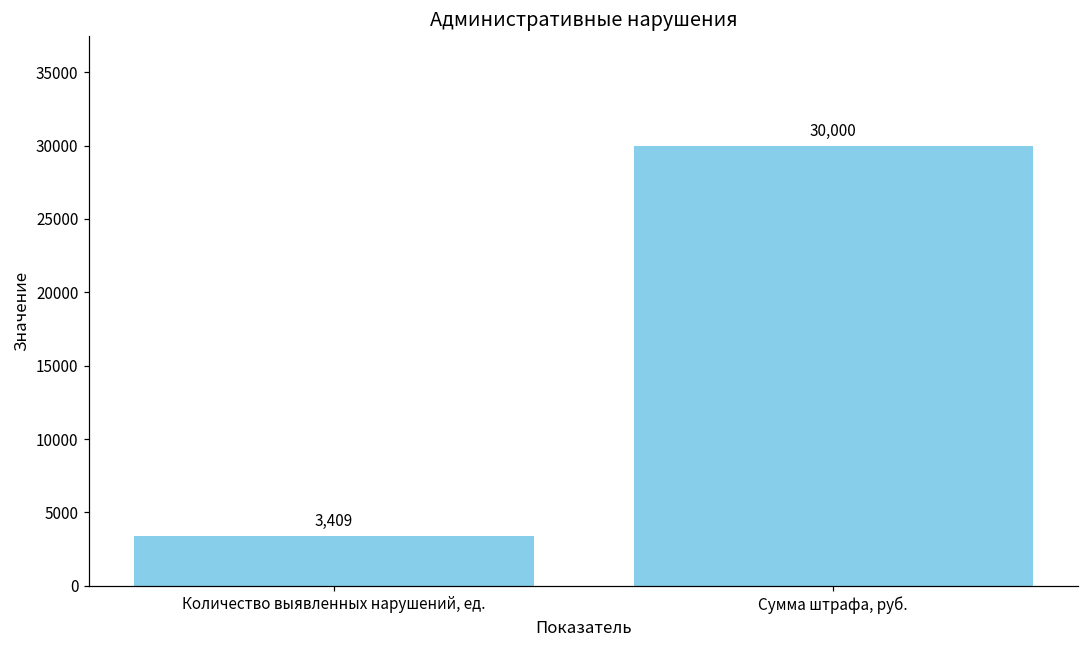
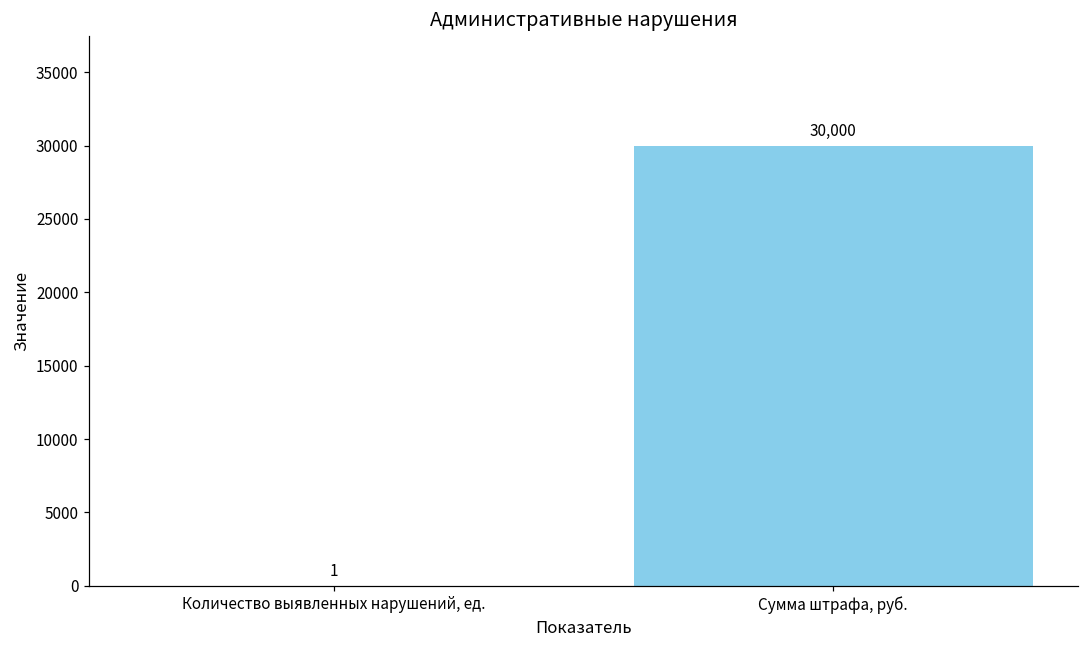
Количество выявленных нарушений, ед.: 3,409 -> 1
